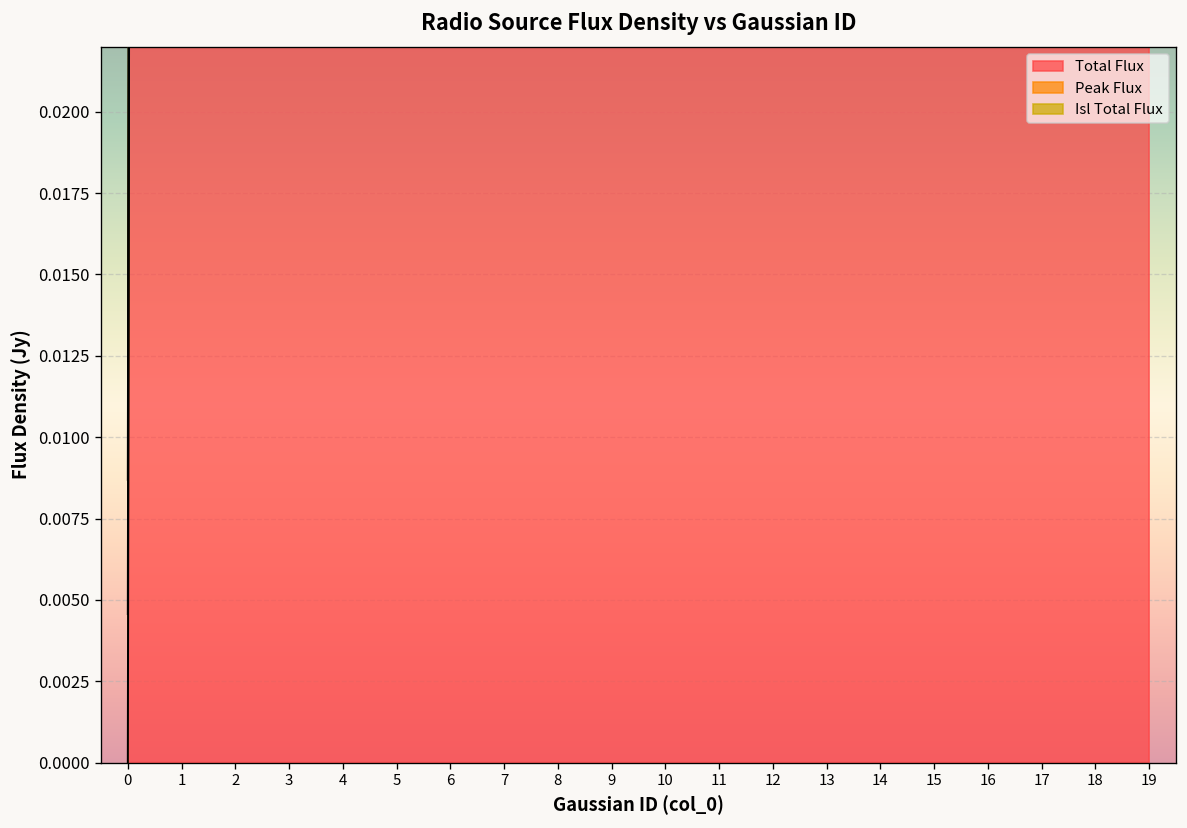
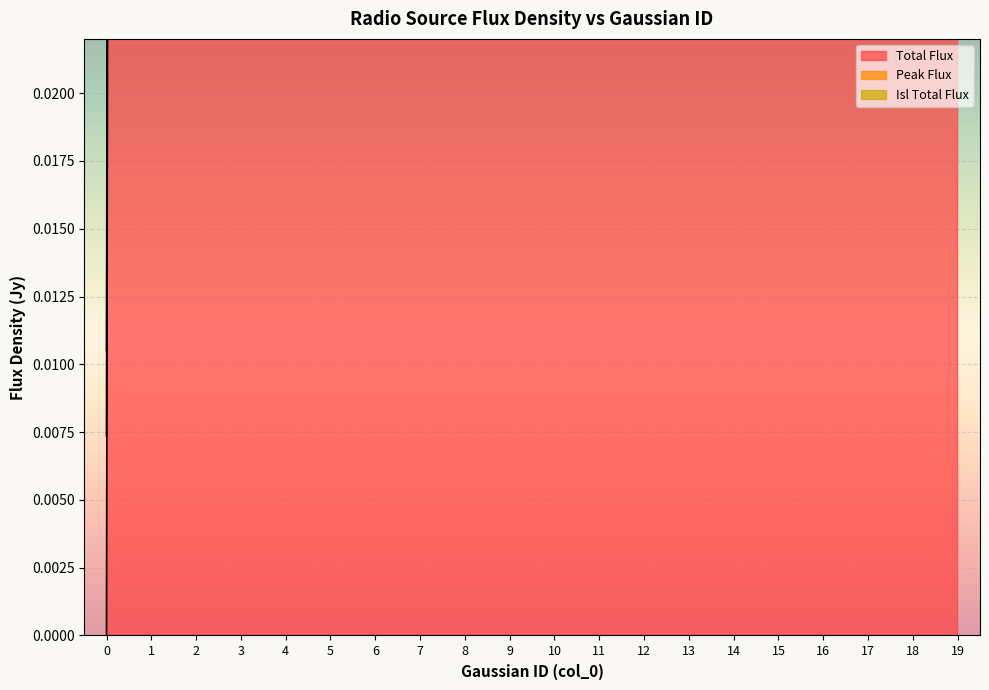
Peak Flux, 0: 0.0046 -> 0.0074
Isl Total Flux, 0: 0.0041 -> 0.0032
